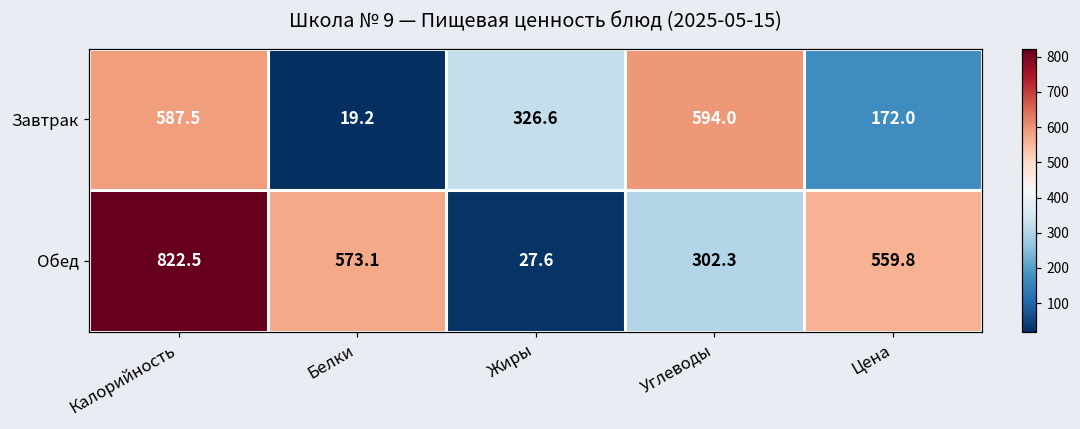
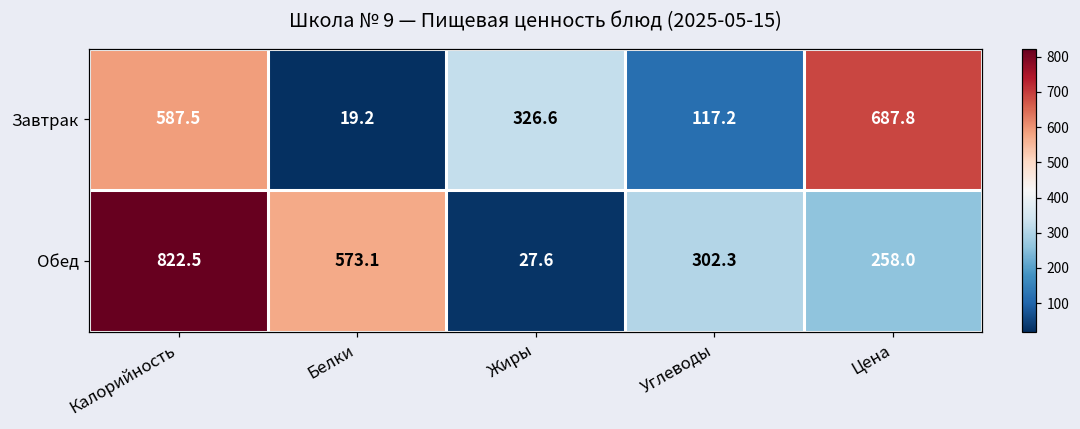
Завтрак, Углеводы: 594.0 -> 117.2
Завтрак, Цена: 172.0 -> 687.8
Обед, Цена: 559.8 -> 258.0
